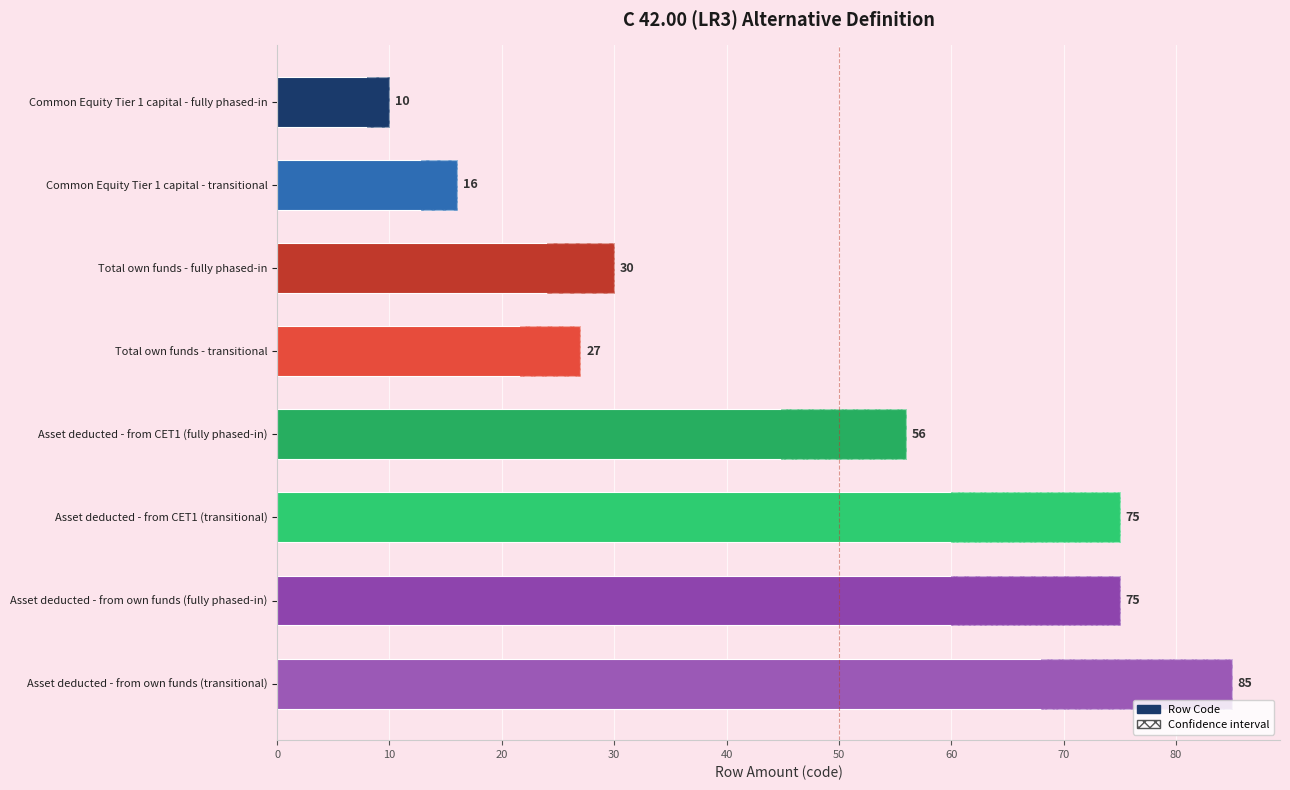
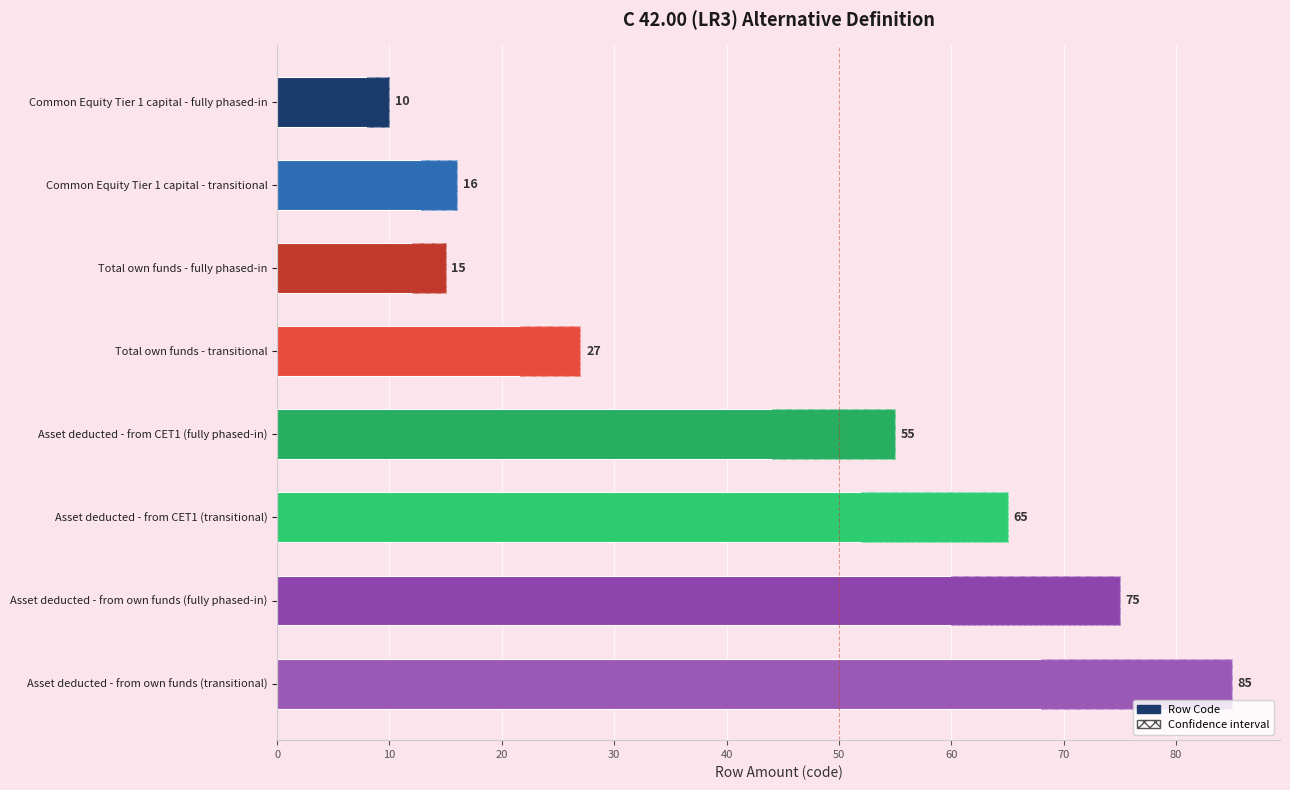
Row Code, Total own funds - fully phased-in: 30 -> 15
Row Code, Asset deducted - from CET1 (fully phased-in): 56 -> 55
Row Code, Asset deducted - from CET1 (transitional): 75 -> 65
